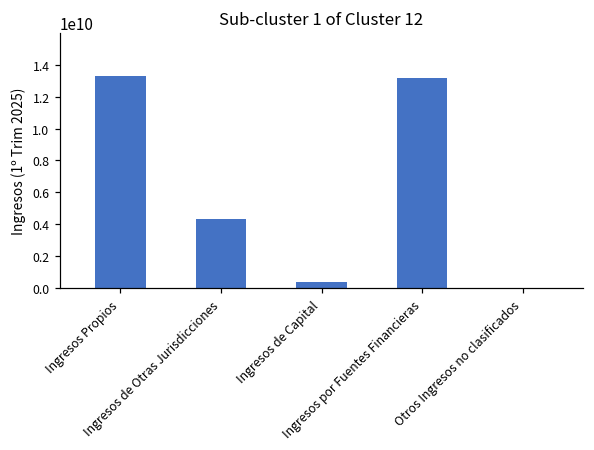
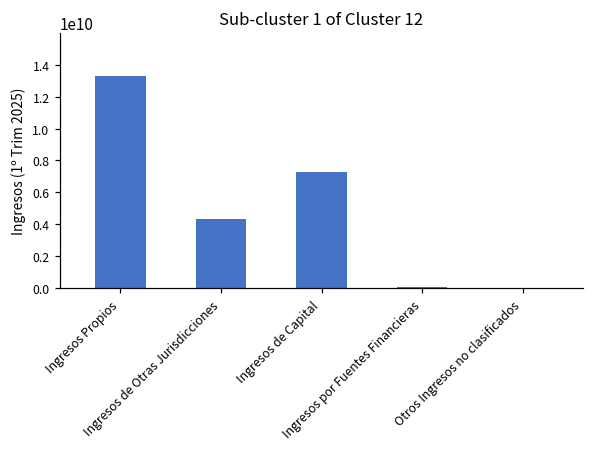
Ingresos de Capital: 300000000 -> 7300000000
Ingresos por Fuentes Financieras: 13200000000 -> 100000000
